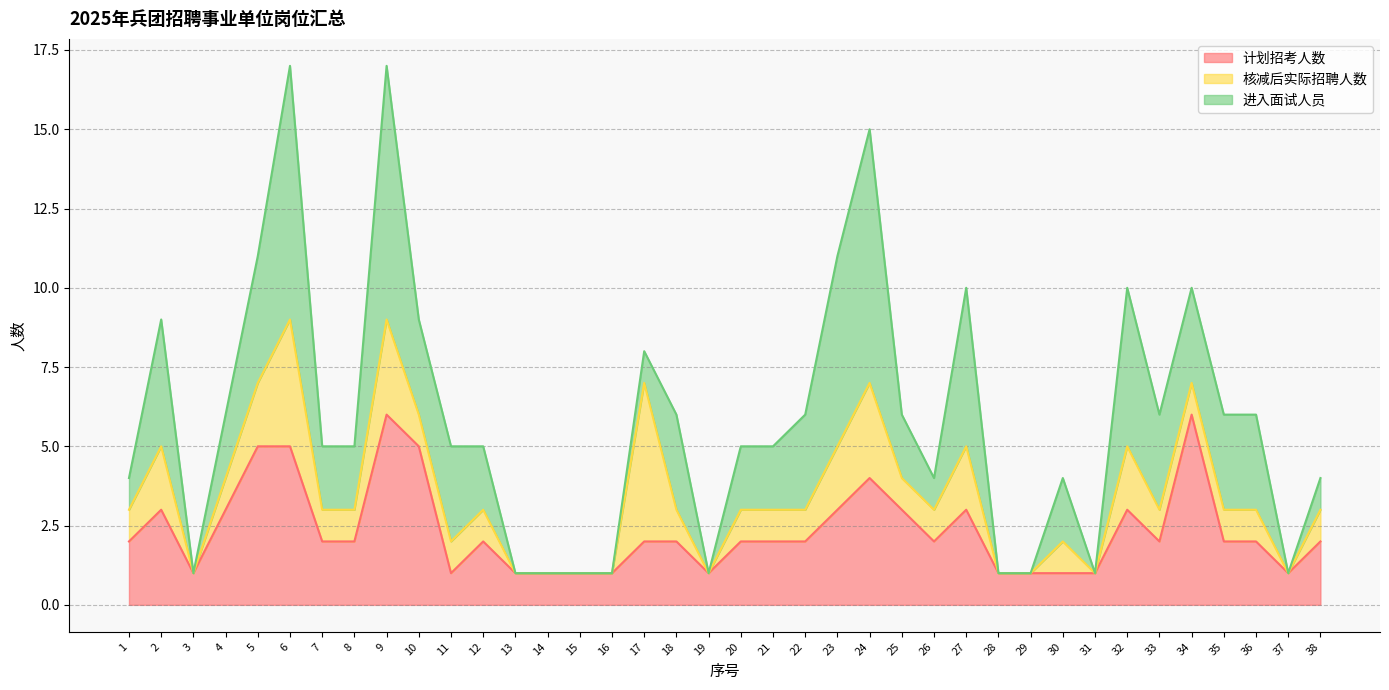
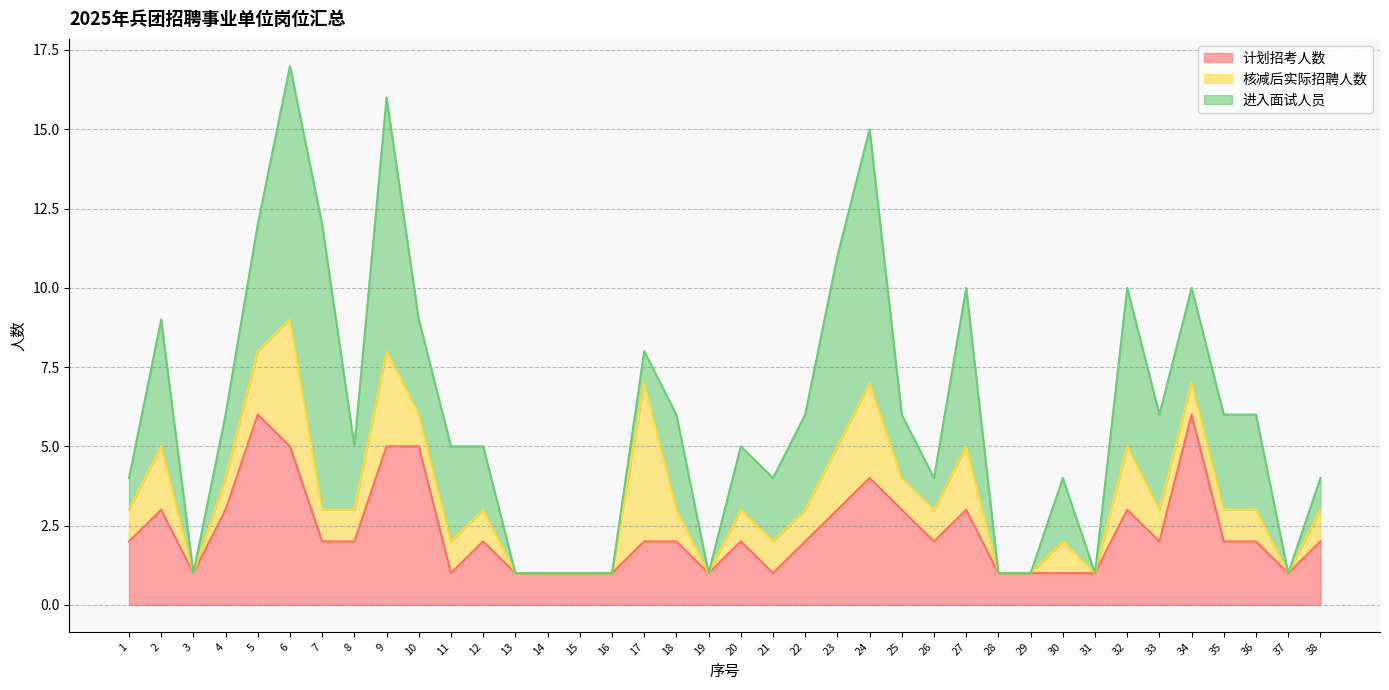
计划招考人数, 5: 5 -> 6
进入面试人员, 7: 2 -> 9
计划招考人数, 9: 6 -> 5
计划招考人数, 21: 2 -> 1
